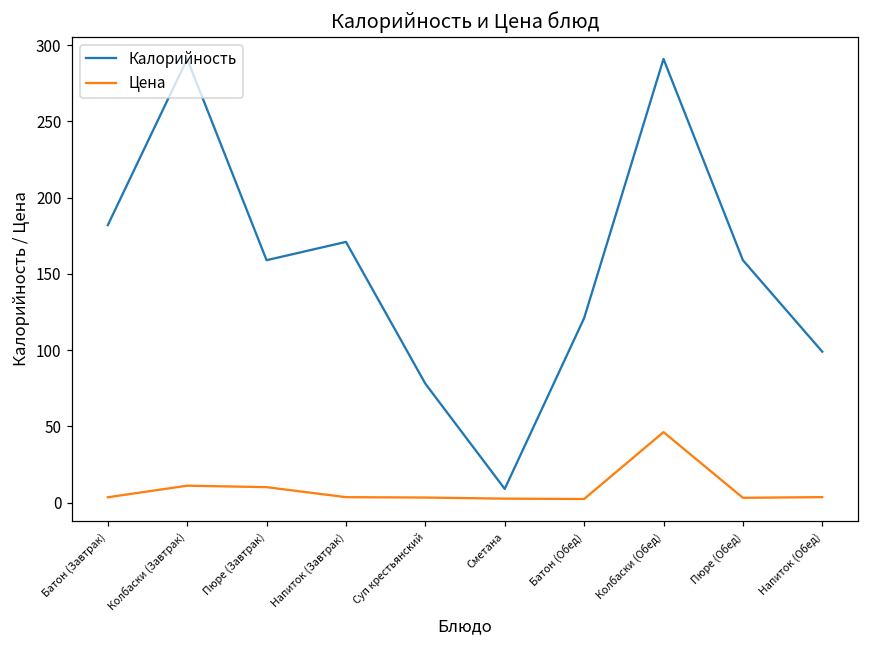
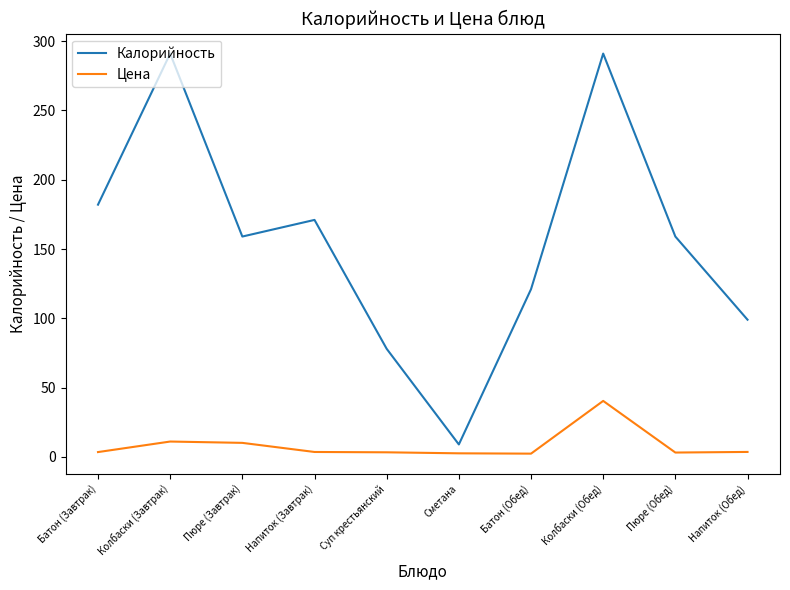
Цена, Колбаски (Обед): 46 -> 40
